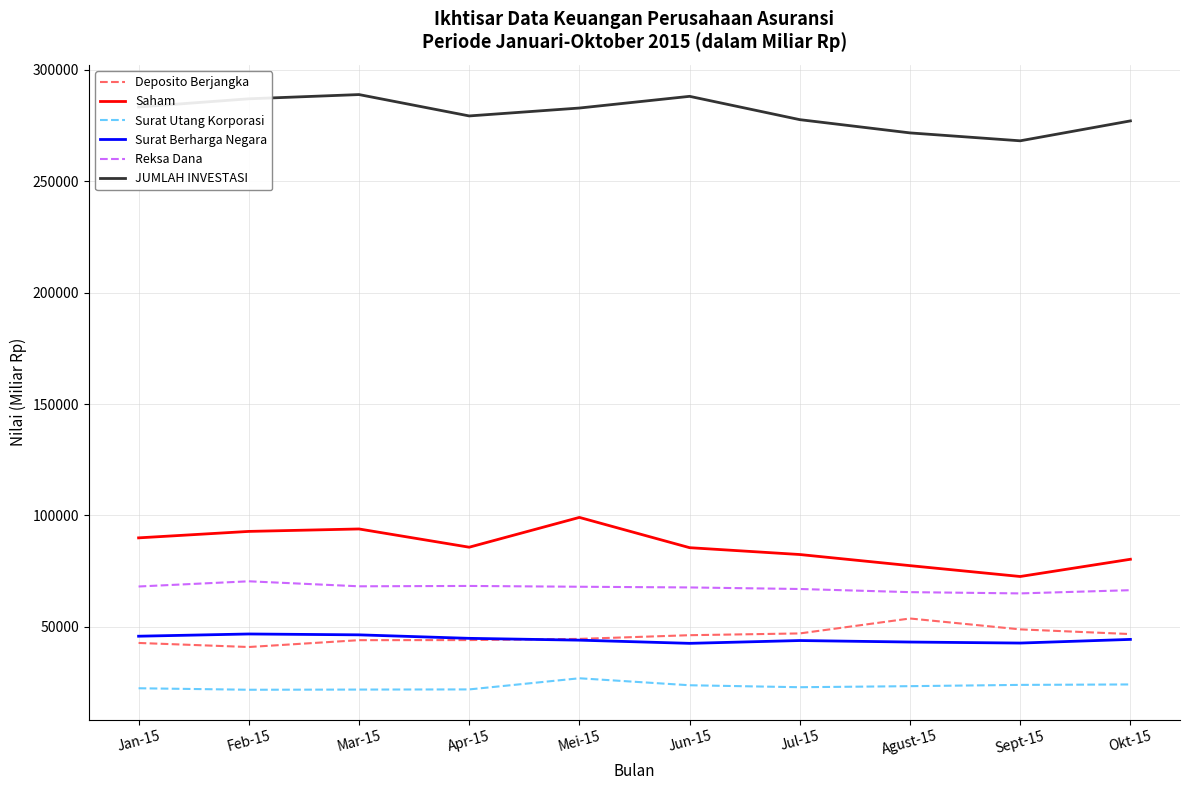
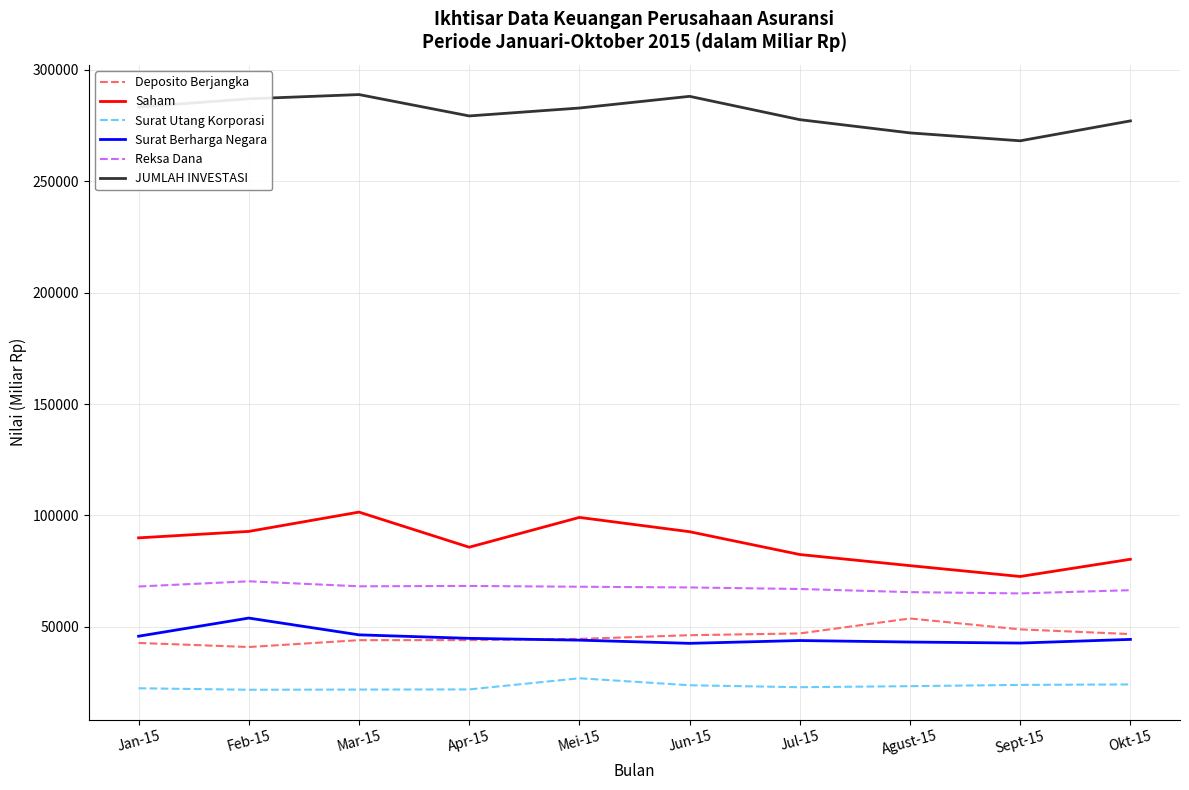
Surat Berharga Negara, Feb-15: 47000 -> 54000
Saham, Mar-15: 94000 -> 102000
Saham, Jun-15: 86000 -> 93000
